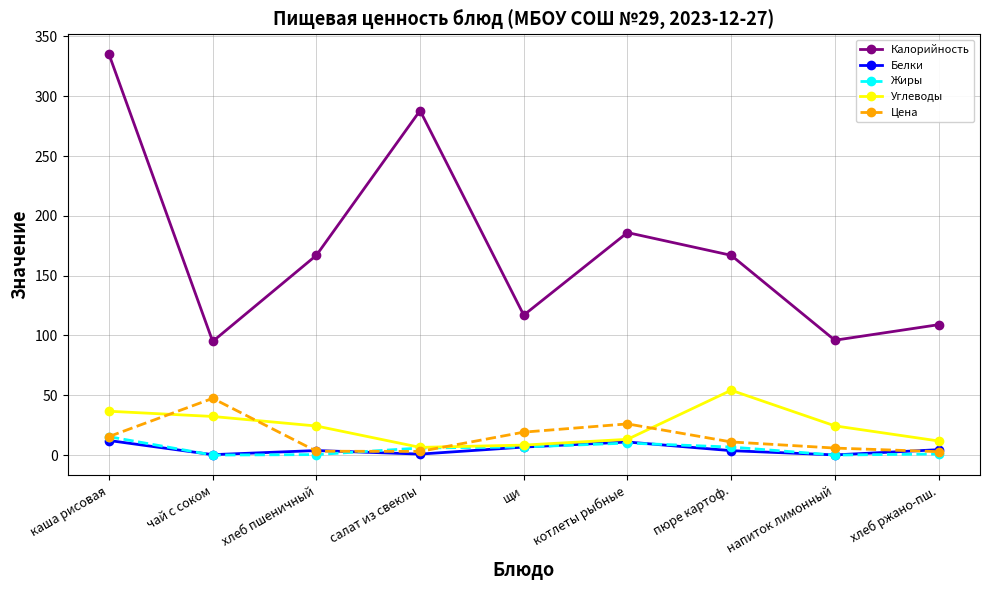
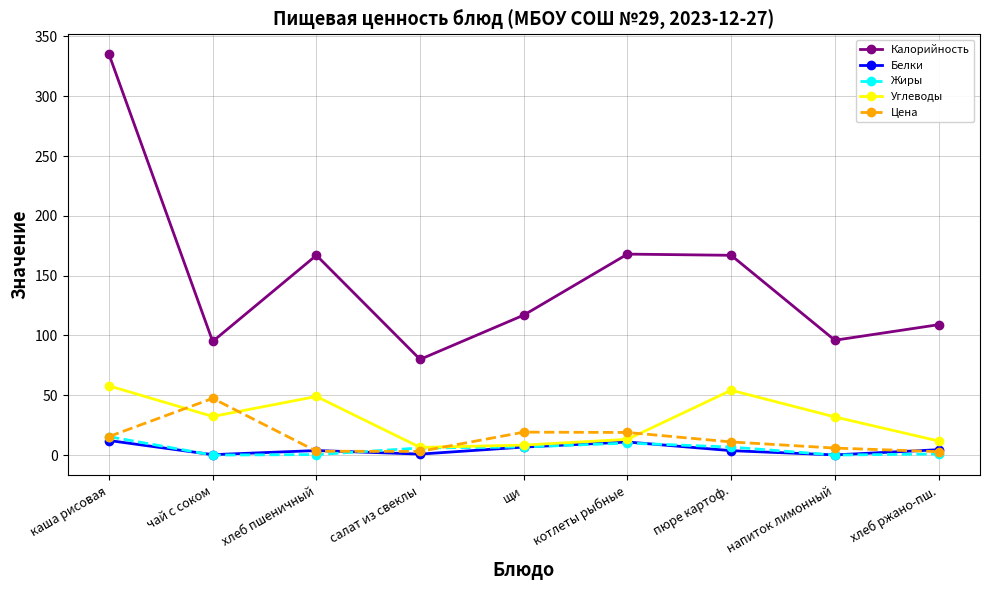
Углеводы, каша рисовая: 37 -> 58
Углеводы, хлеб пшеничный: 24 -> 49
Калорийность, салат из свеклы: 288 -> 80
Калорийность, котлеты рыбные: 186 -> 168
Цена, котлеты рыбные: 26 -> 19
Углеводы, напиток лимонный: 24 -> 32
